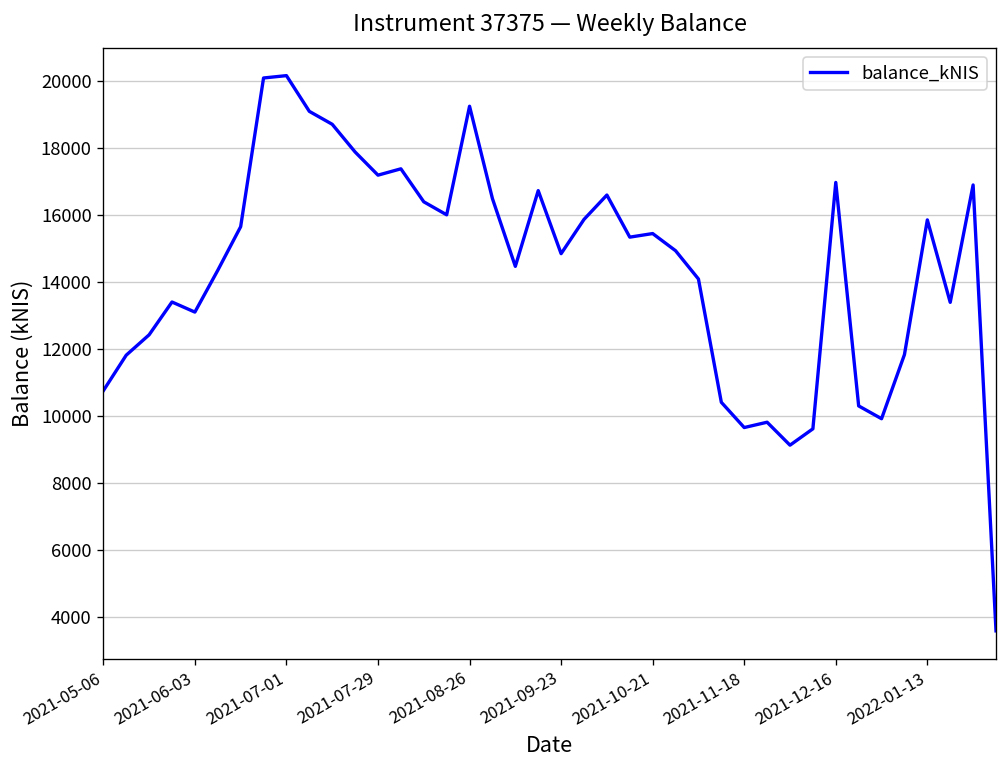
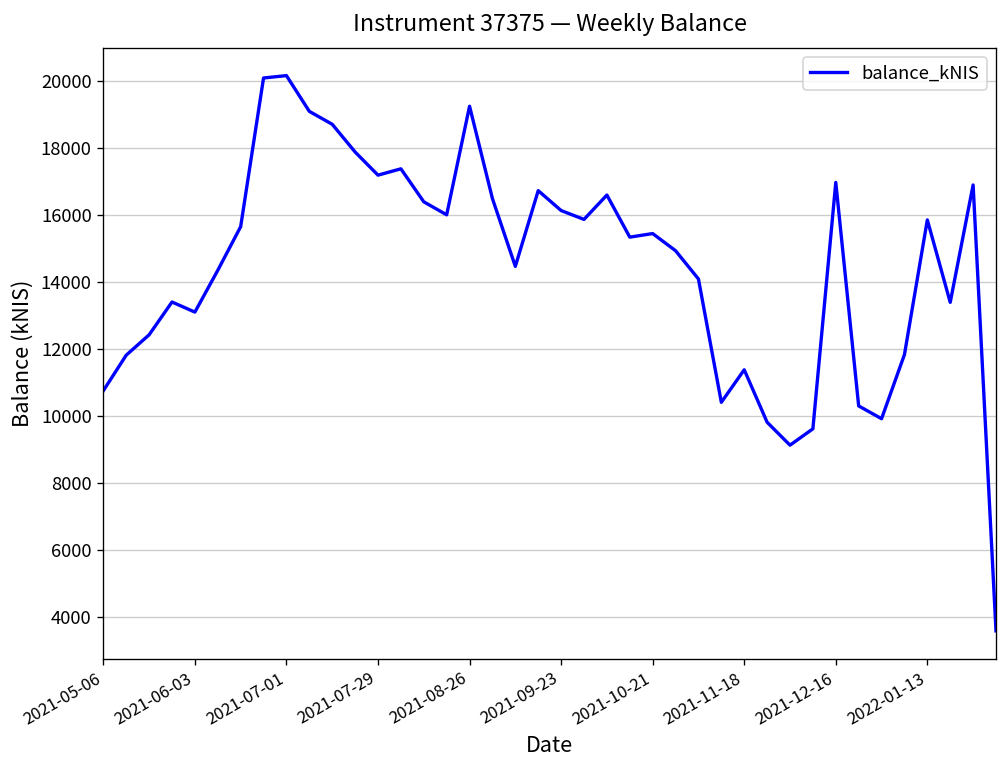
2021-09-23: 14800 -> 16100
2021-11-18: 9700 -> 11400
